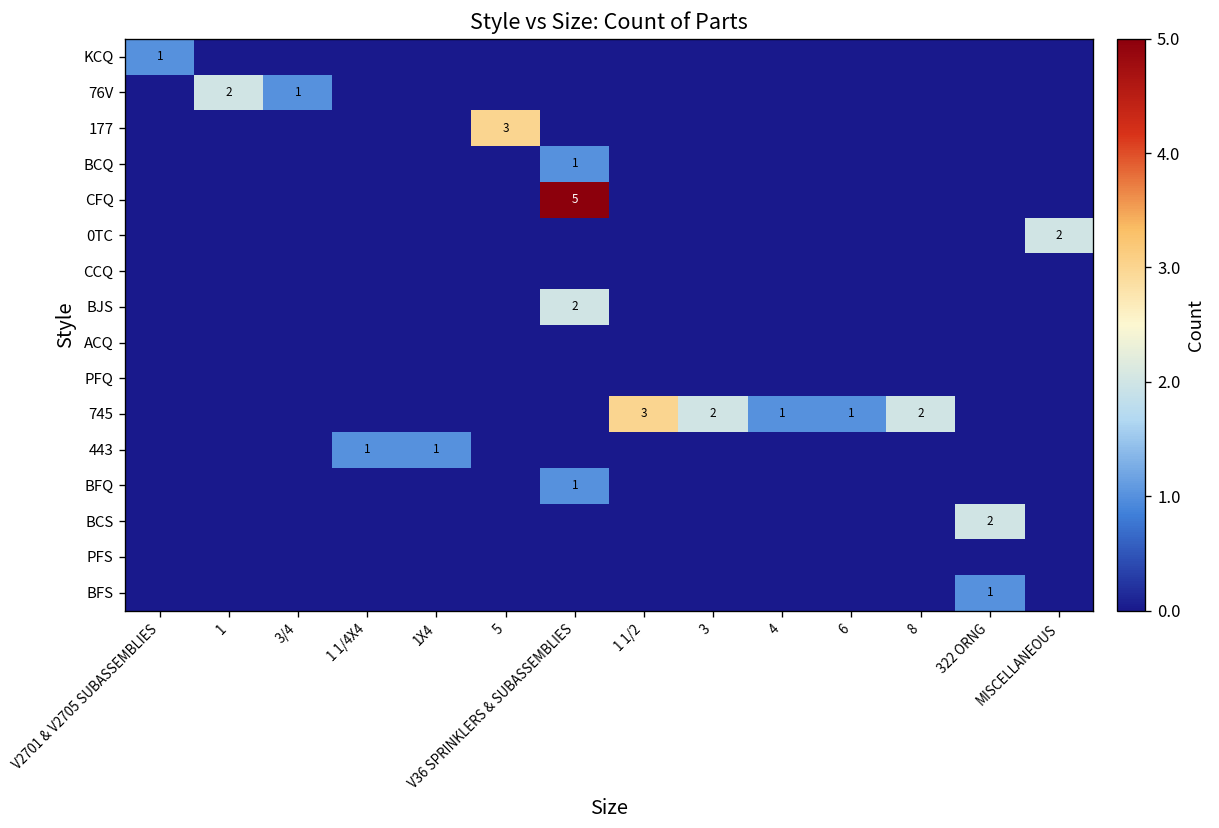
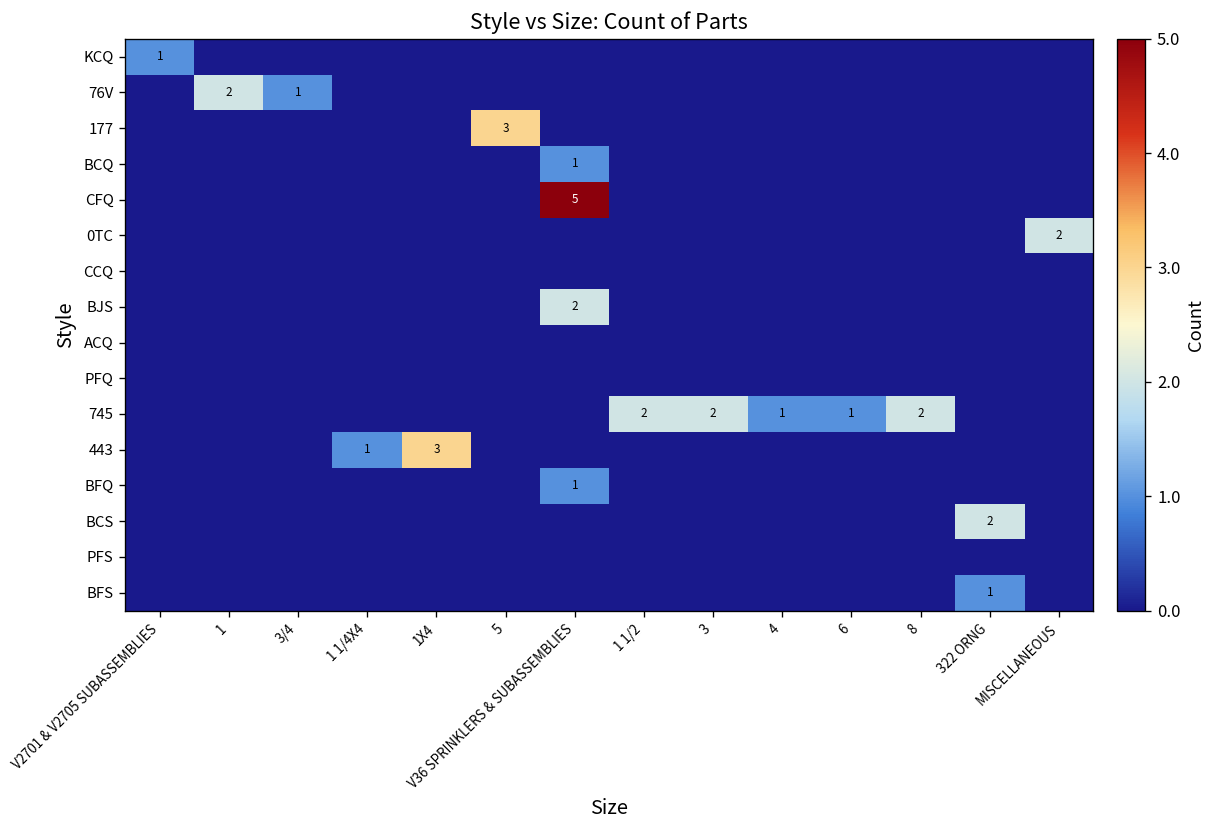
745, 1 1/2: 3 -> 2
443, 1X4: 1 -> 3
